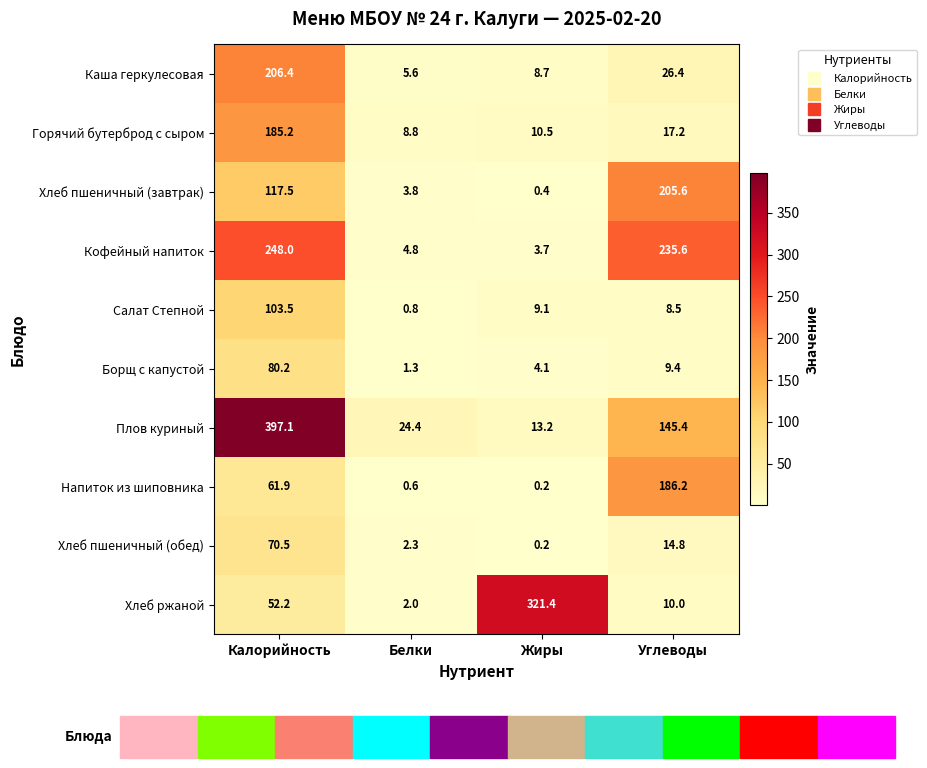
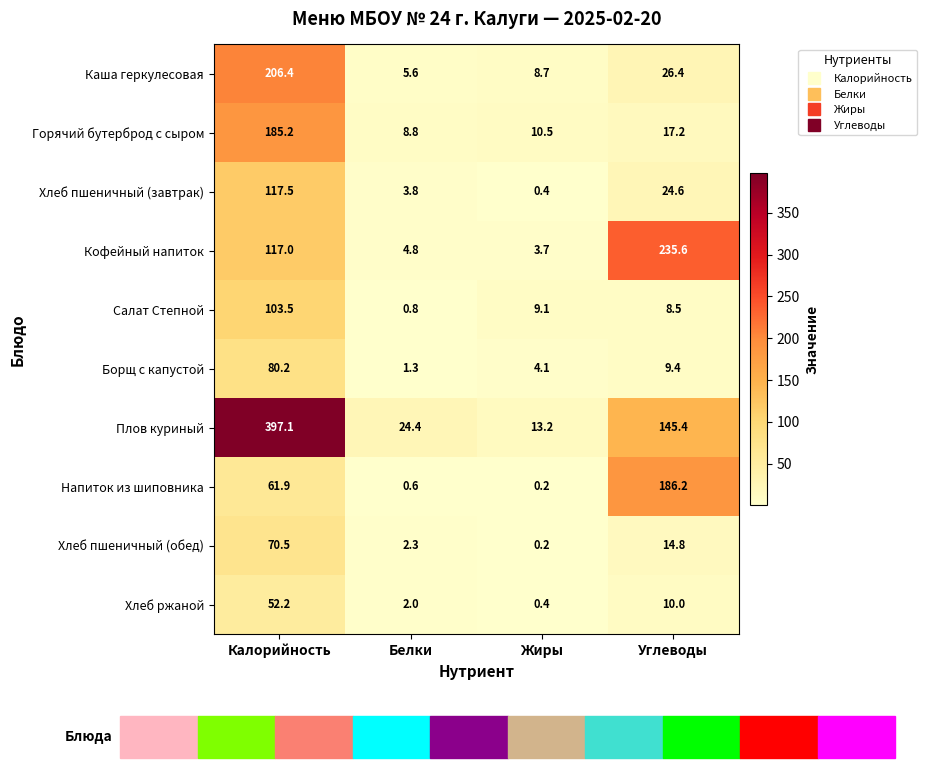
Хлеб пшеничный (завтрак), Углеводы: 205.6 -> 24.6
Кофейный напиток, Калорийность: 248.0 -> 117.0
Хлеб ржаной, Жиры: 321.4 -> 0.4
